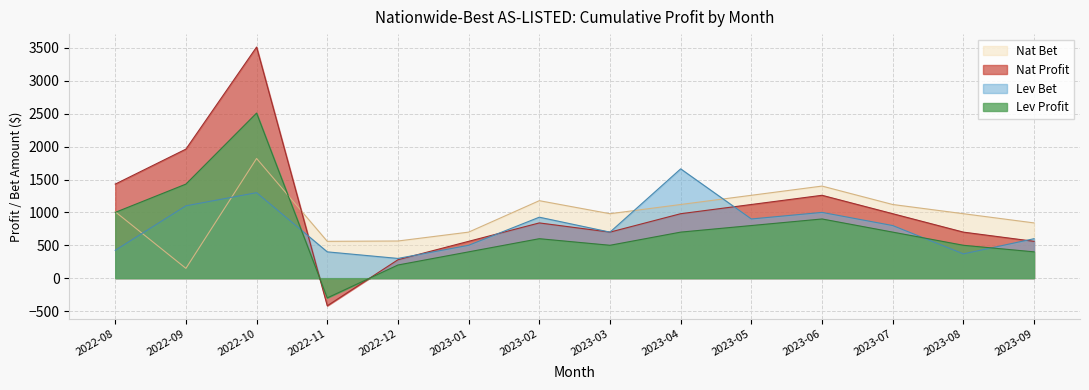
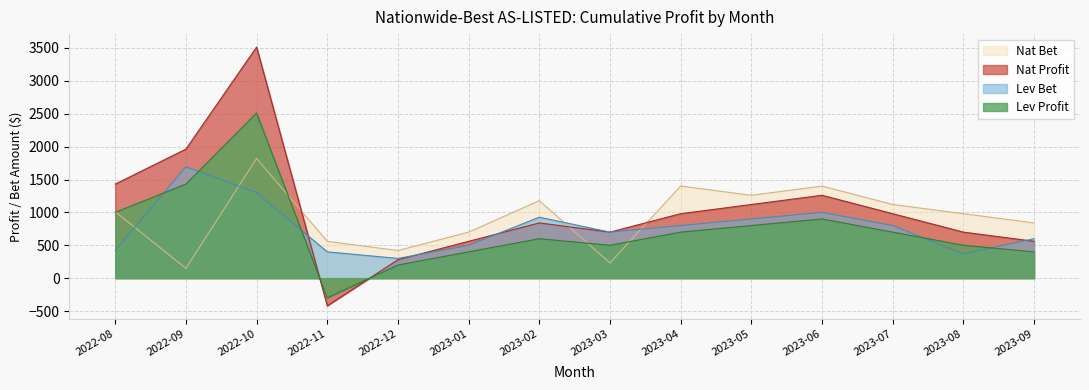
Lev Bet, 2022-09: 1100 -> 1700
Nat Bet, 2022-12: 600 -> 400
Nat Bet, 2023-03: 1000 -> 200
Nat Bet, 2023-04: 1100 -> 1400
Lev Bet, 2023-04: 1700 -> 800
